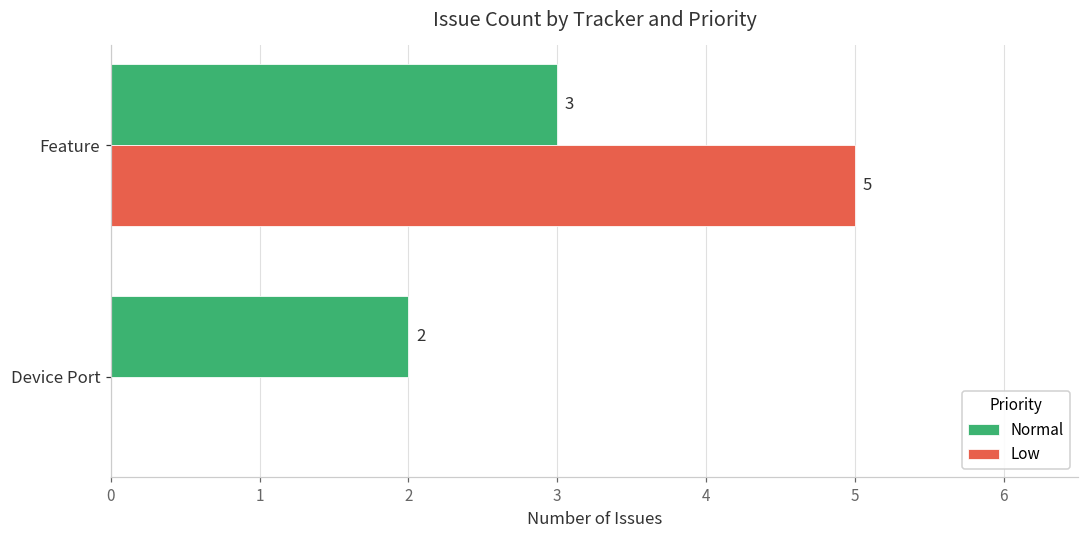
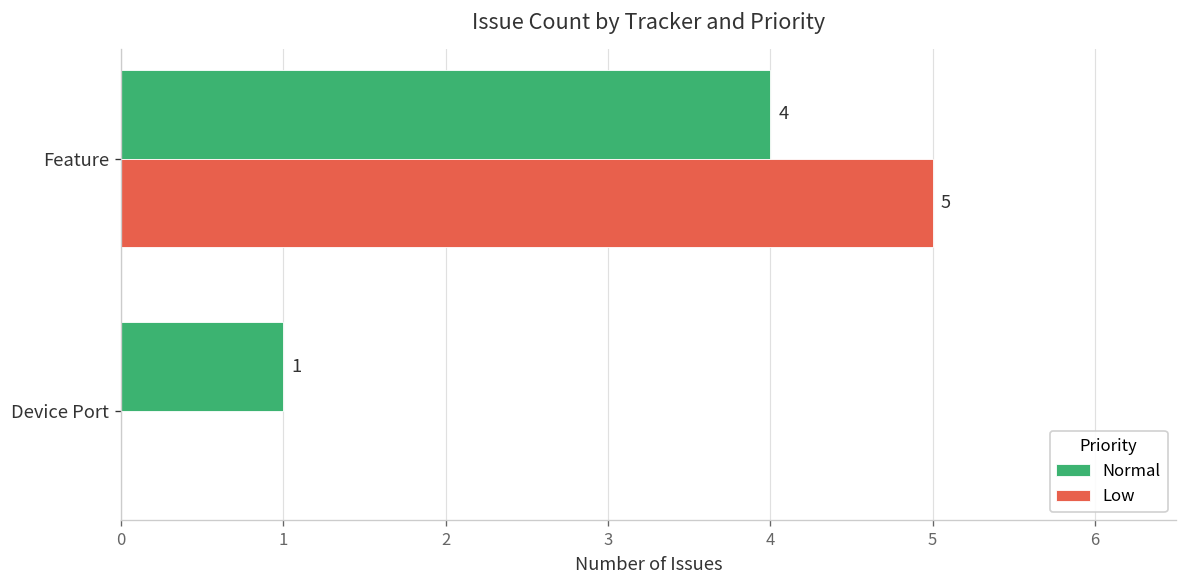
Normal, Feature: 3 -> 4
Normal, Device Port: 2 -> 1
